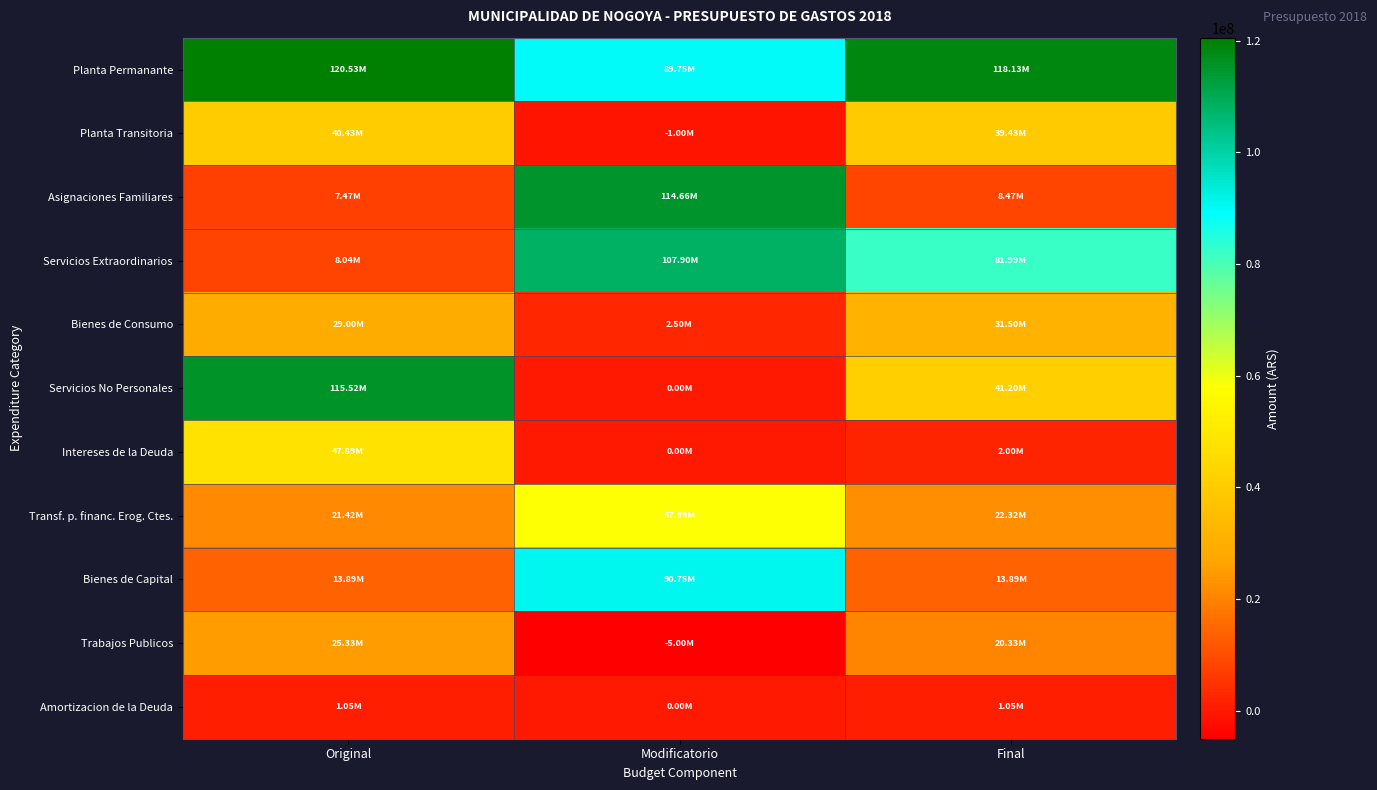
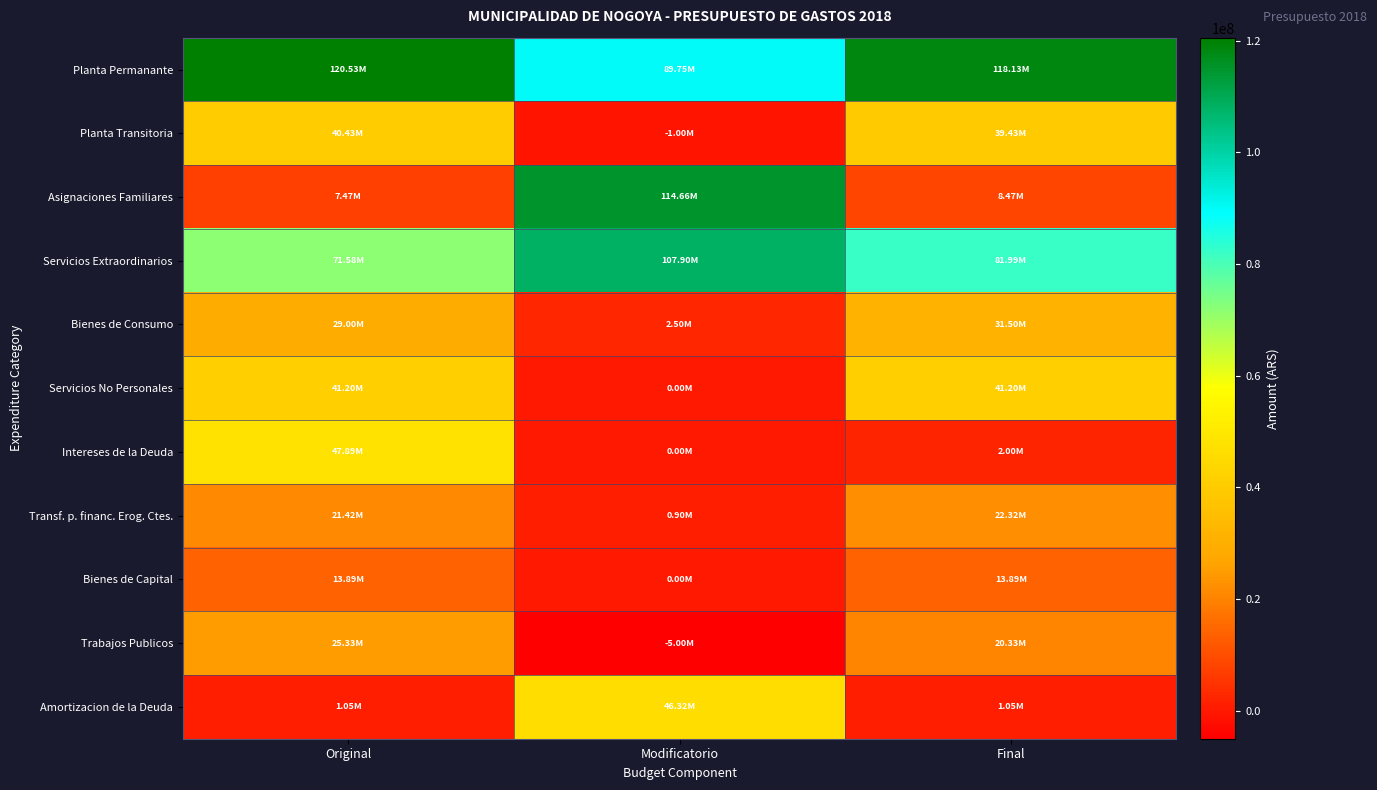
Servicios Extraordinarios, Original: 8.04M -> 71.58M
Servicios No Personales, Original: 115.52M -> 41.20M
Transf. p. financ. Erog. Ctes., Modificatorio: 57.99M -> 0.90M
Bienes de Capital, Modificatorio: 90.75M -> 0.00M
Amortizacion de la Deuda, Modificatorio: 0.00M -> 46.32M
